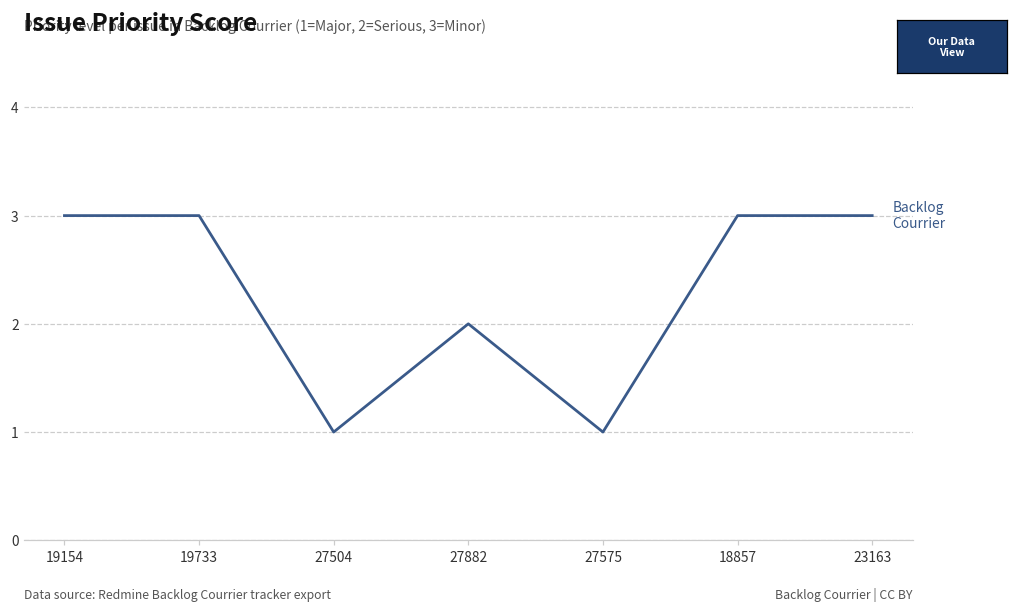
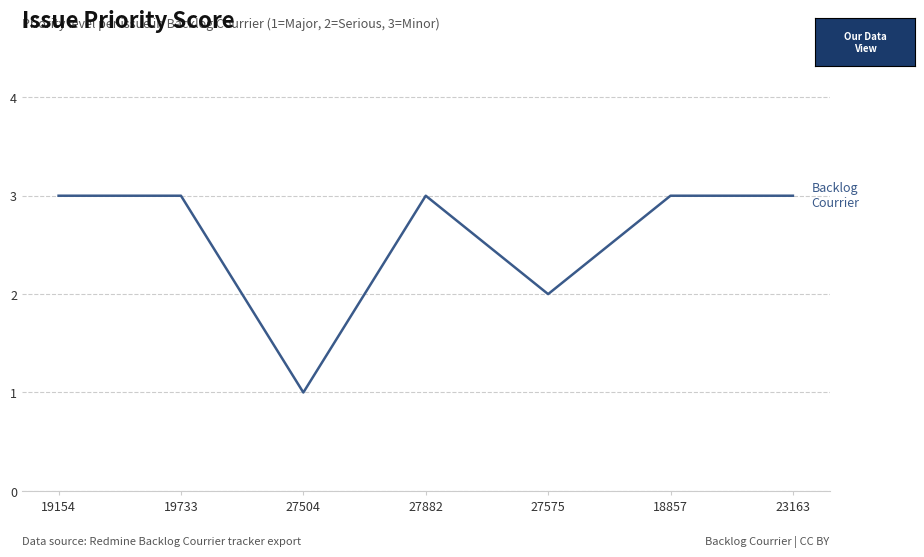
27882: 2 -> 3
27575: 1 -> 2
